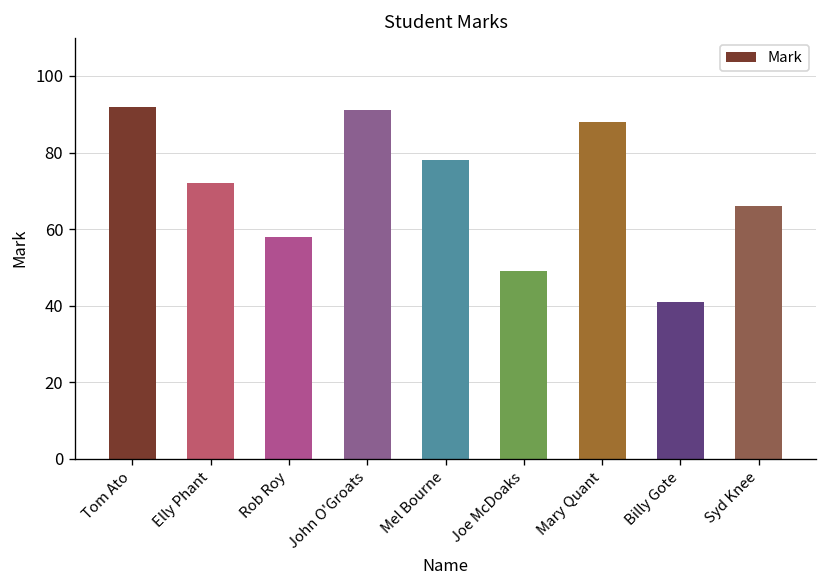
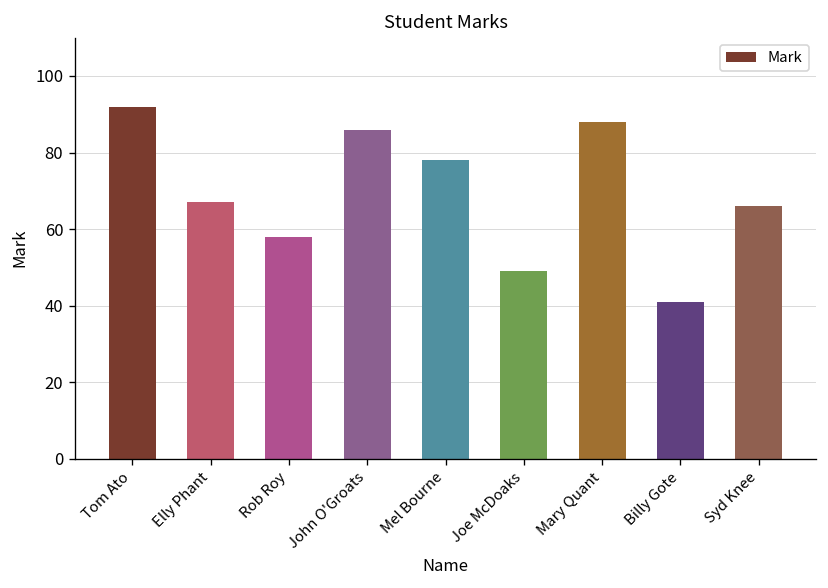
Elly Phant: 72 -> 67
John O'Groats: 91 -> 86
